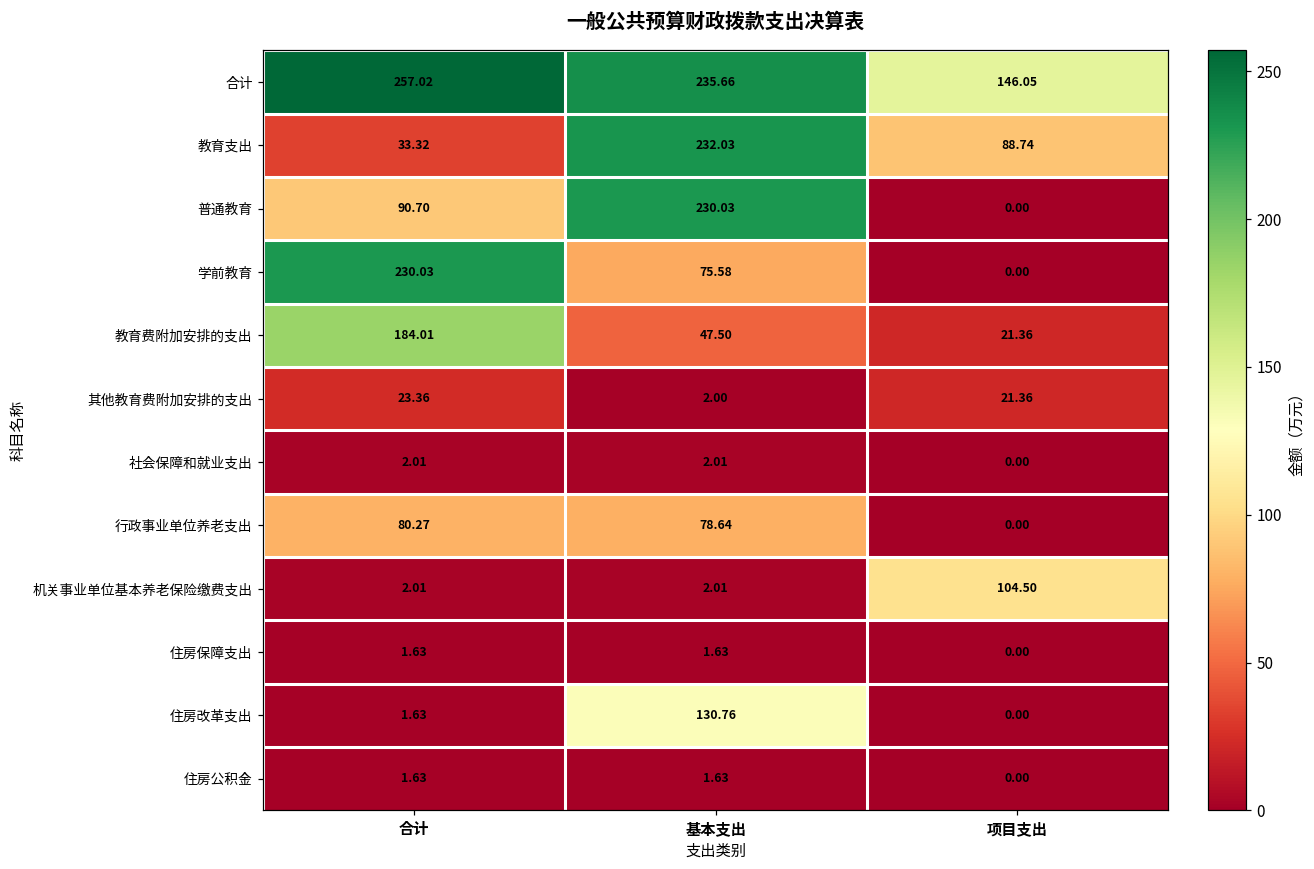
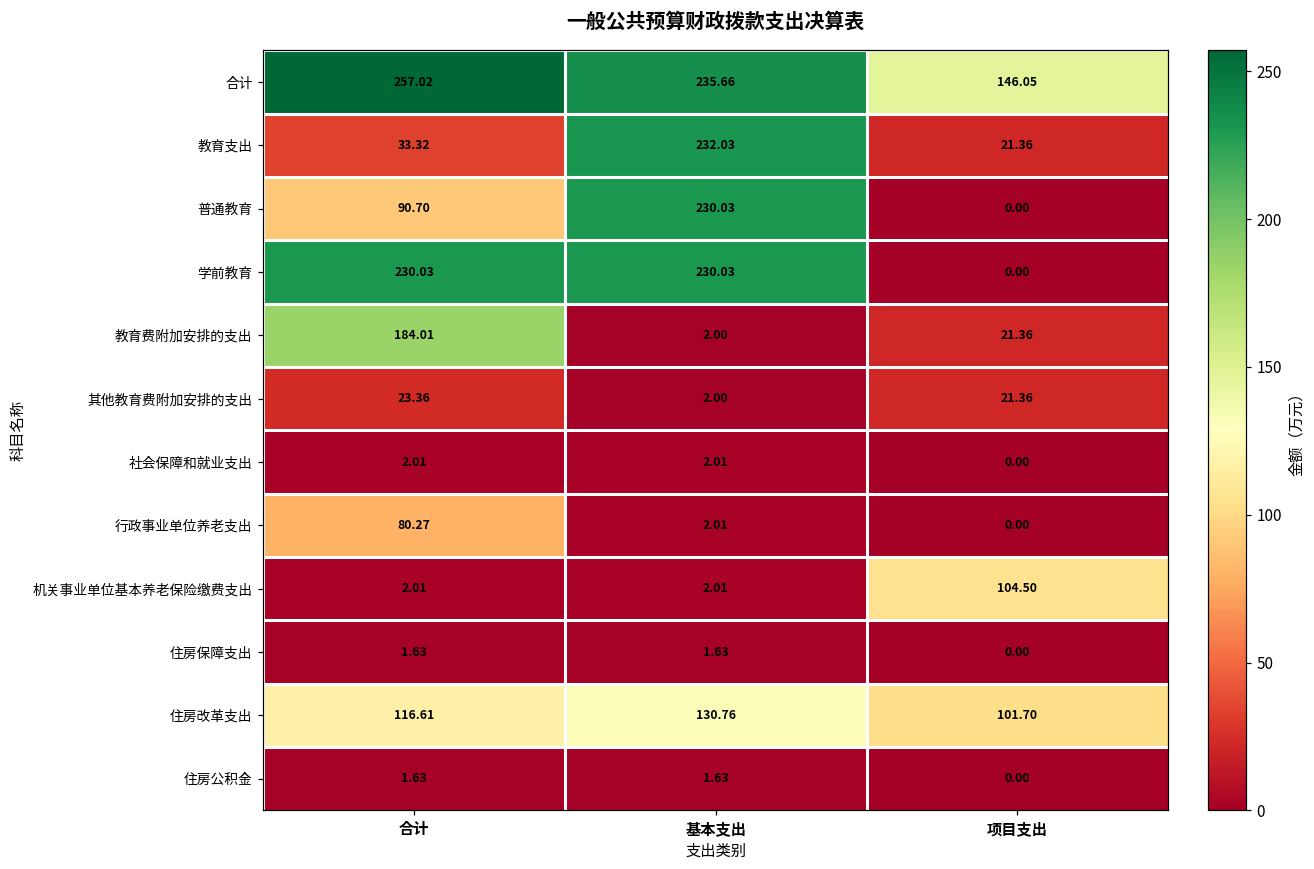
教育支出, 项目支出: 88.74 -> 21.36
学前教育, 基本支出: 75.58 -> 230.03
教育费附加安排的支出, 基本支出: 47.50 -> 2.00
行政事业单位养老支出, 基本支出: 78.64 -> 2.01
住房改革支出, 合计: 1.63 -> 116.61
住房改革支出, 项目支出: 0.00 -> 101.70
